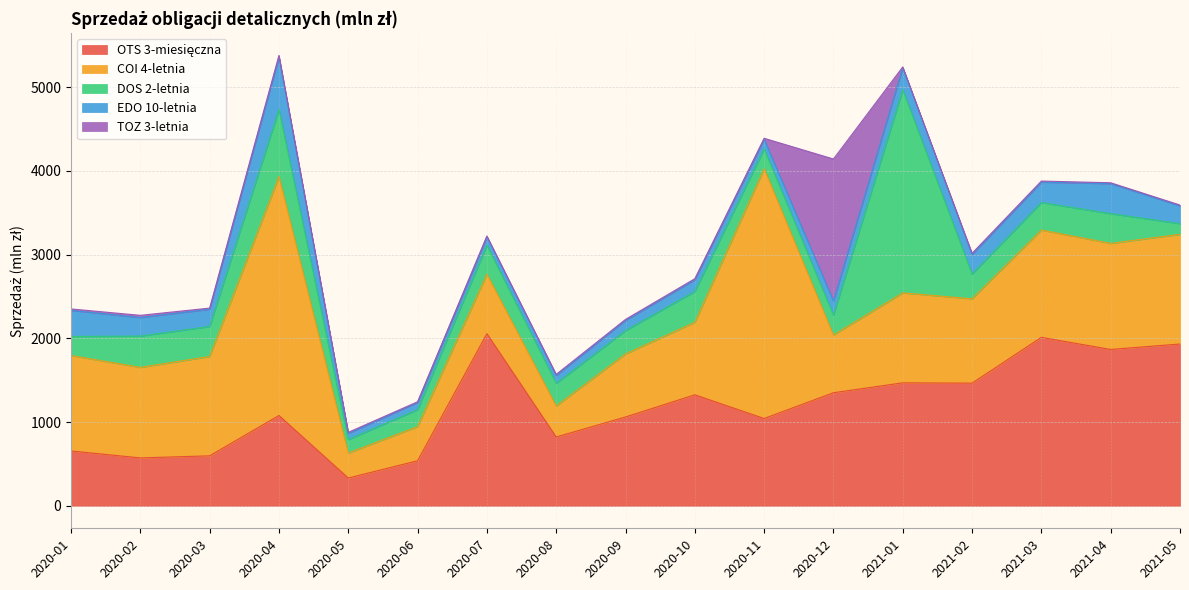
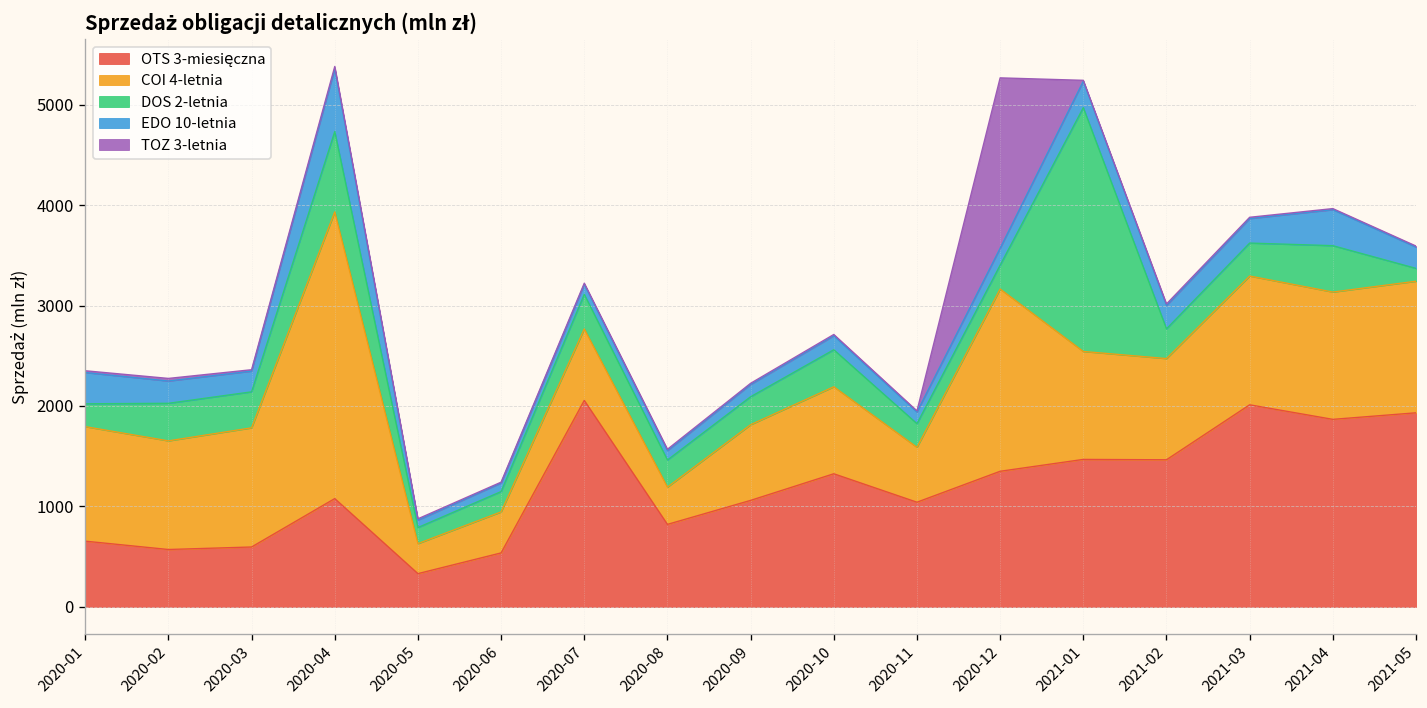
COI 4-letnia, 2020-11: 3000 -> 500
COI 4-letnia, 2020-12: 700 -> 1800
DOS 2-letnia, 2021-04: 400 -> 500
